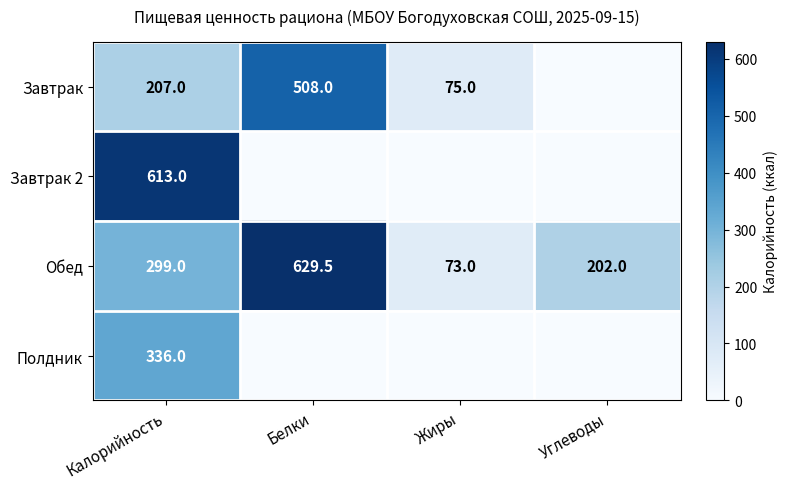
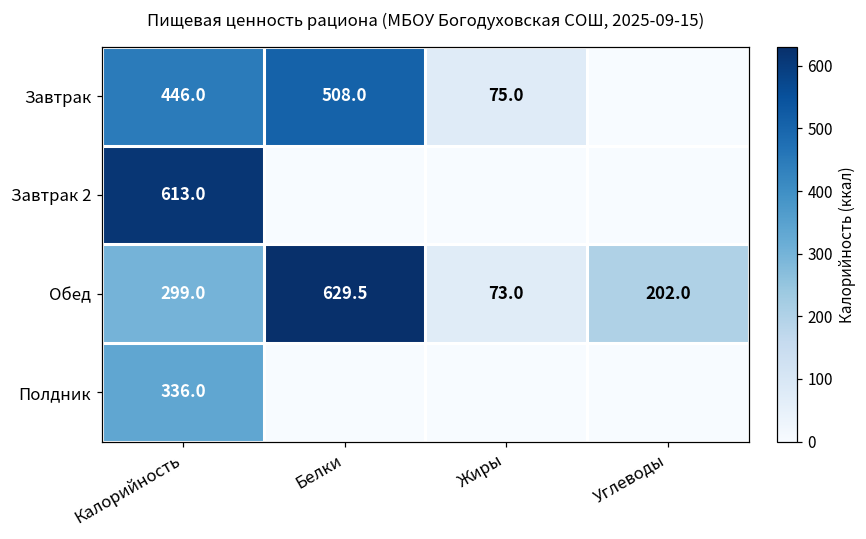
Завтрак, Калорийность: 207.0 -> 446.0
